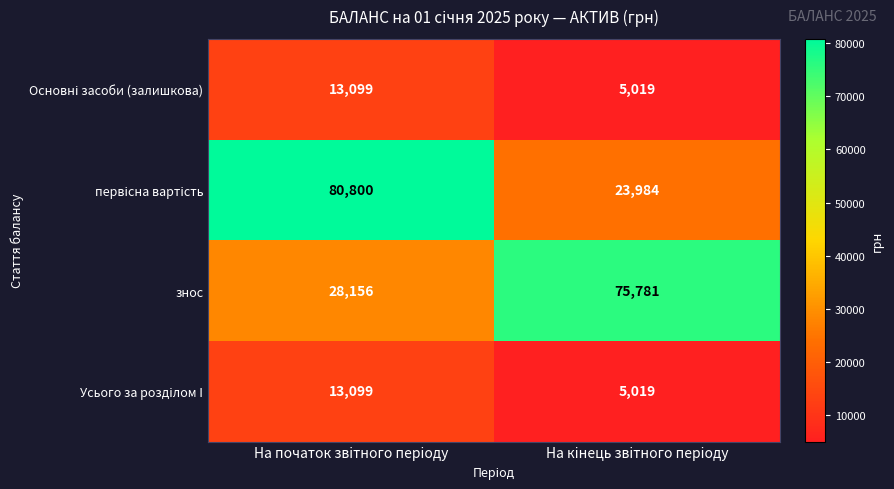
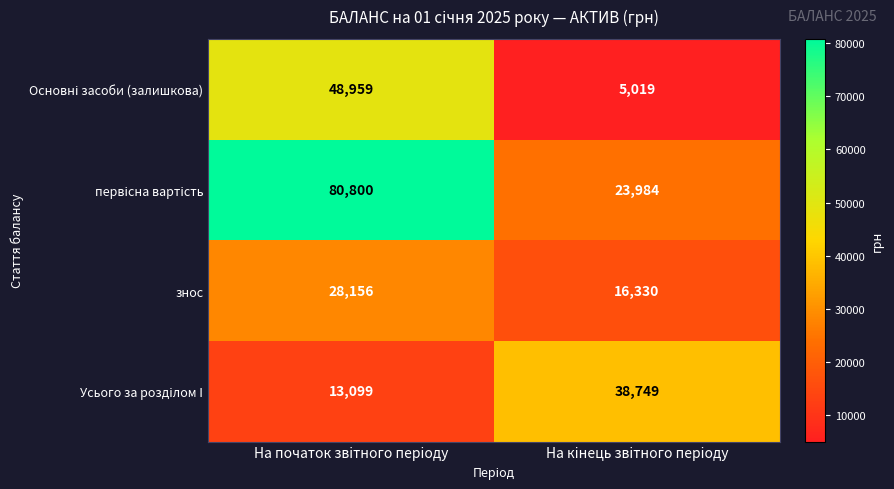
Основні засоби (залишкова), На початок звітного періоду: 13,099 -> 48,959
знос, На кінець звітного періоду: 75,781 -> 16,330
Усього за розділом І, На кінець звітного періоду: 5,019 -> 38,749
